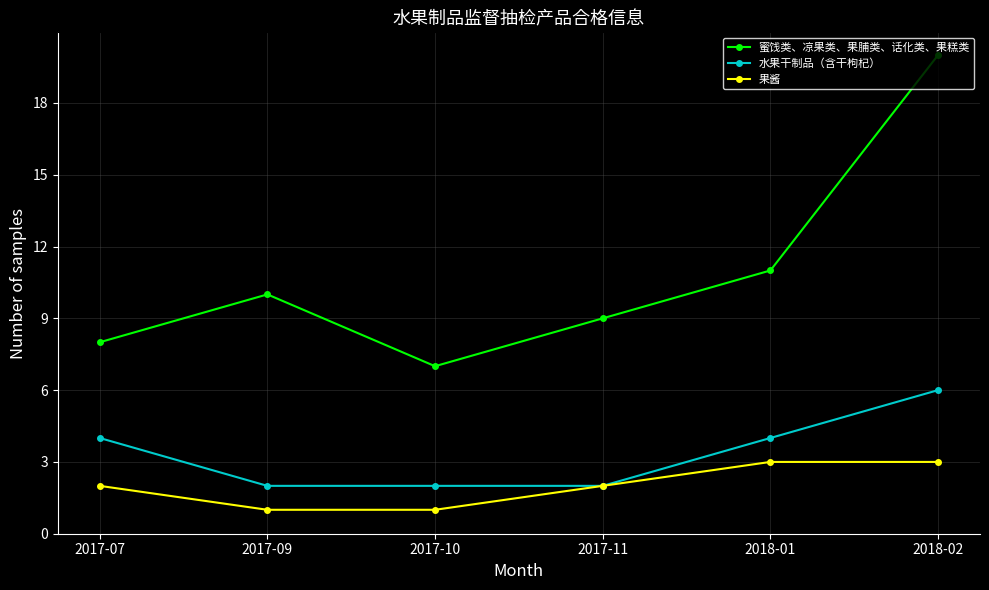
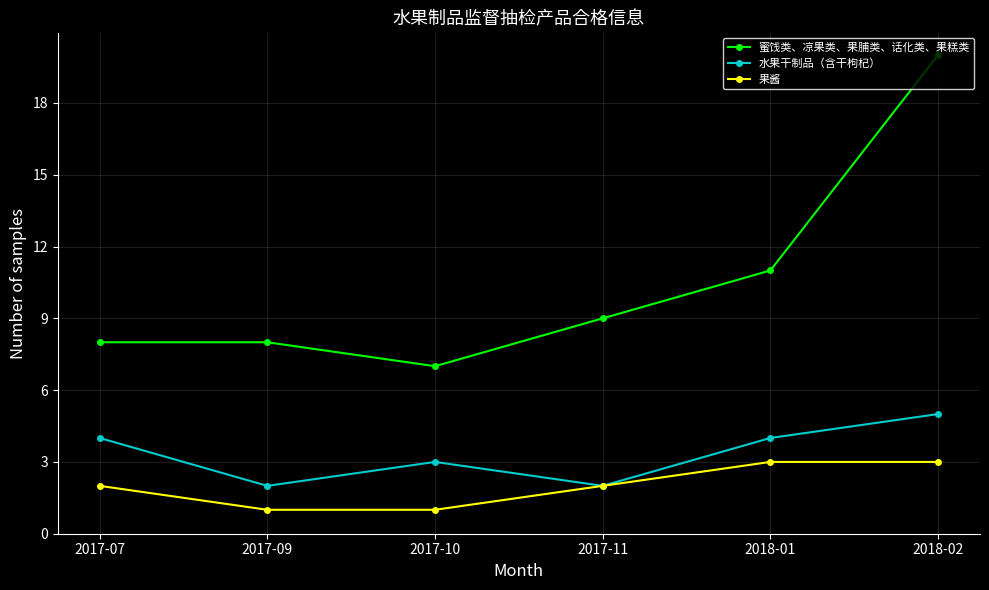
蜜饯类、凉果类、果脯类、话化类、果糕类, 2017-09: 10 -> 8
水果干制品（含干枸杞）, 2017-10: 2 -> 3
水果干制品（含干枸杞）, 2018-02: 6 -> 5
